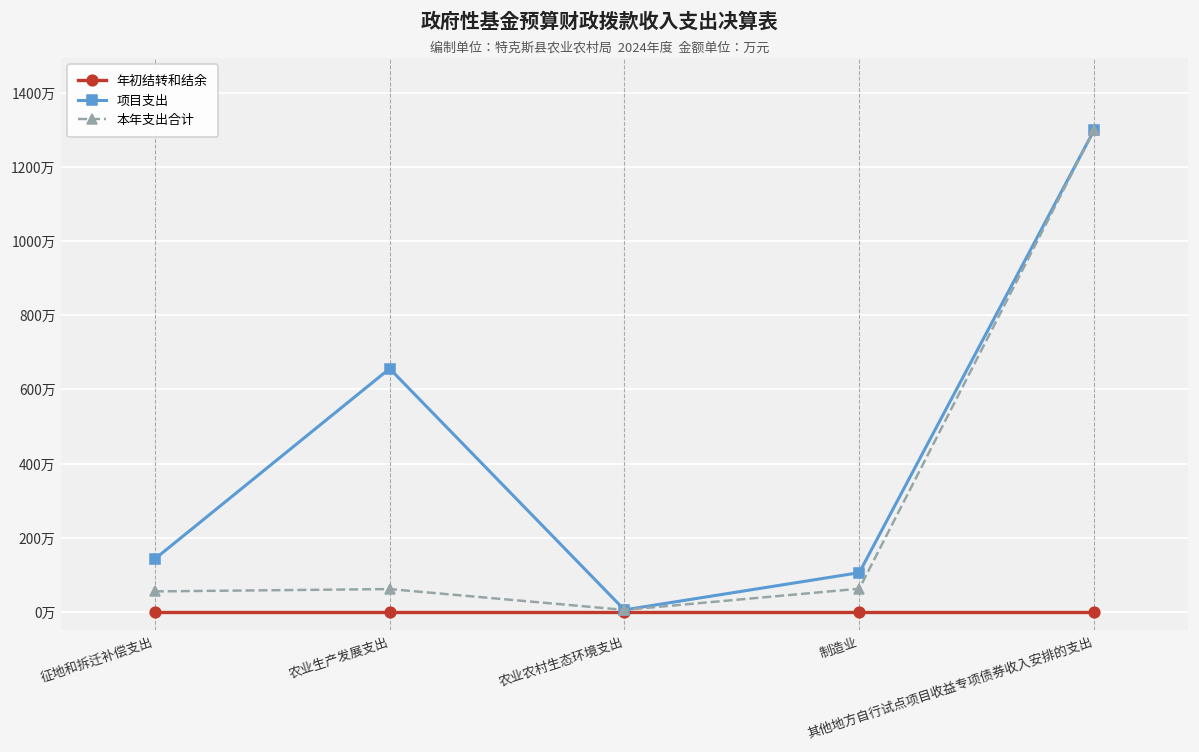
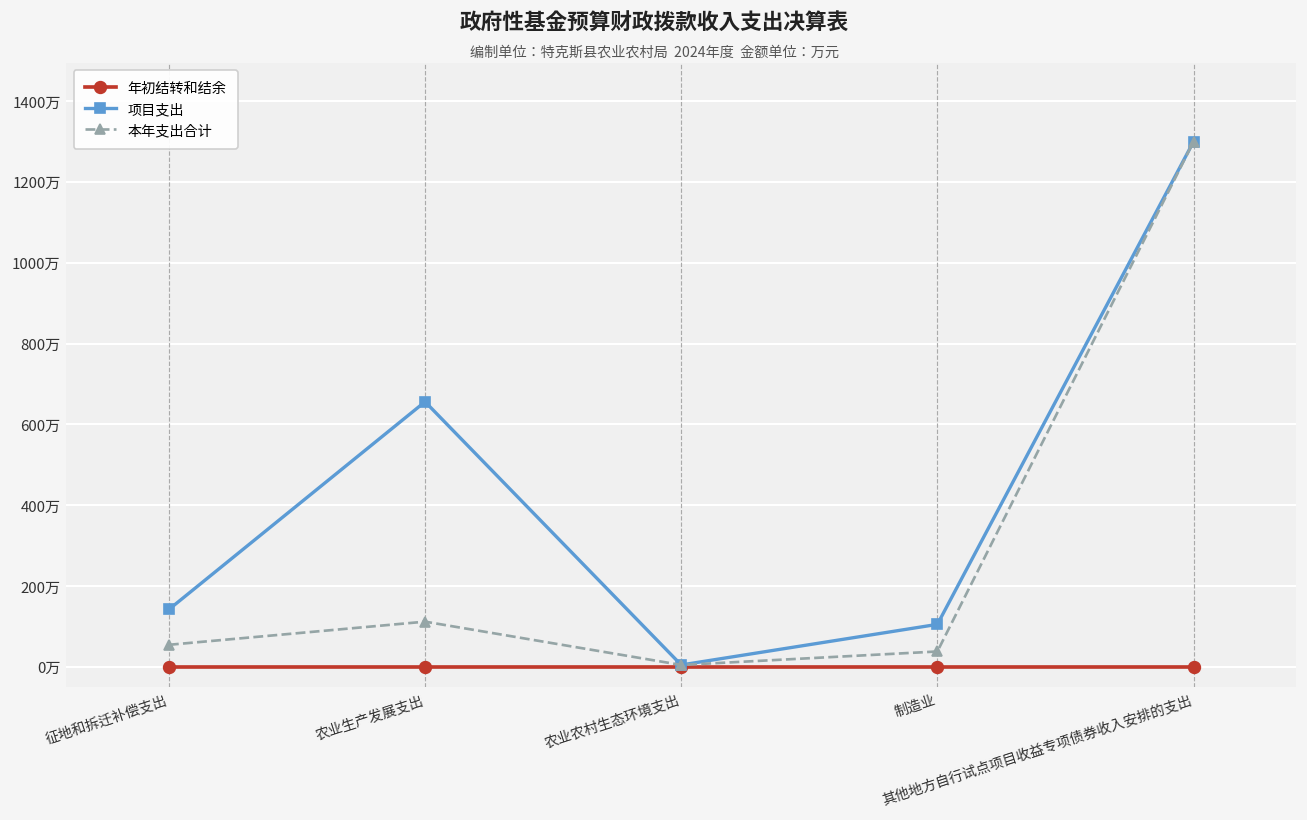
本年支出合计, 农业生产发展支出: 60万 -> 110万
本年支出合计, 制造业: 60万 -> 40万
